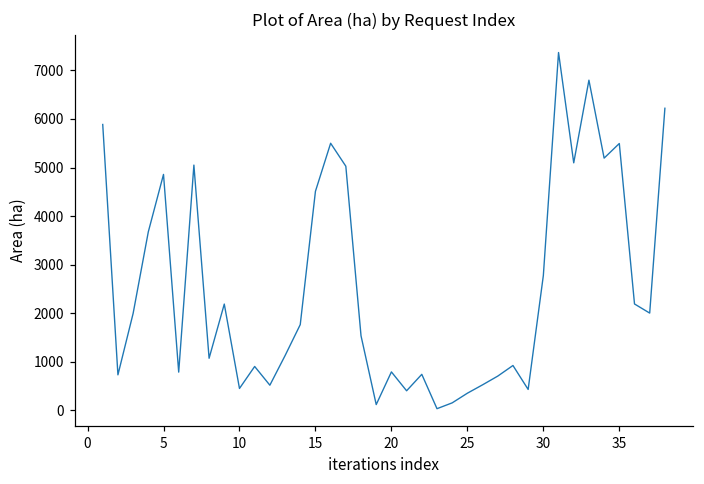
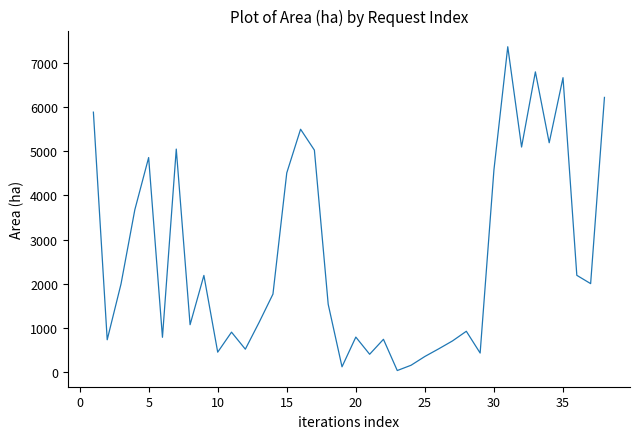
30: 2800 -> 4600
35: 5500 -> 6700
